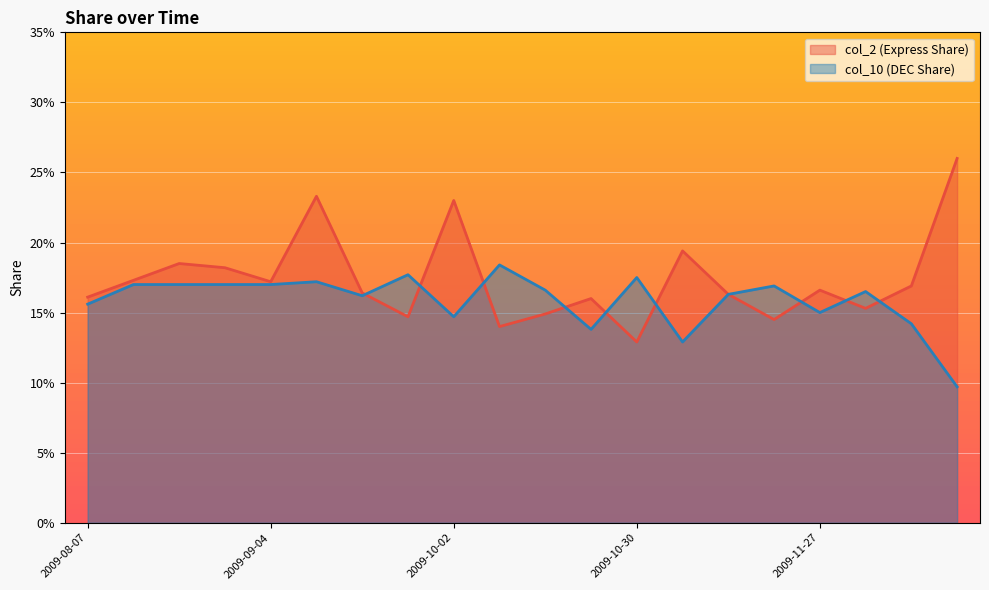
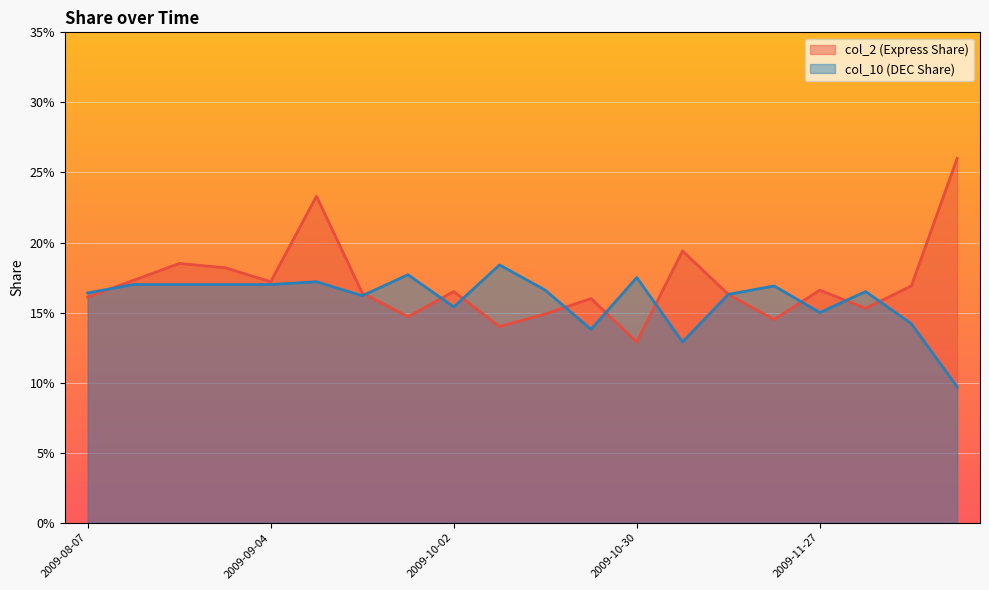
col_10 (DEC Share), 2009-08-07: 15.6% -> 16.4%
col_2 (Express Share), 2009-10-02: 23.0% -> 16.5%
col_10 (DEC Share), 2009-10-02: 14.7% -> 15.4%
